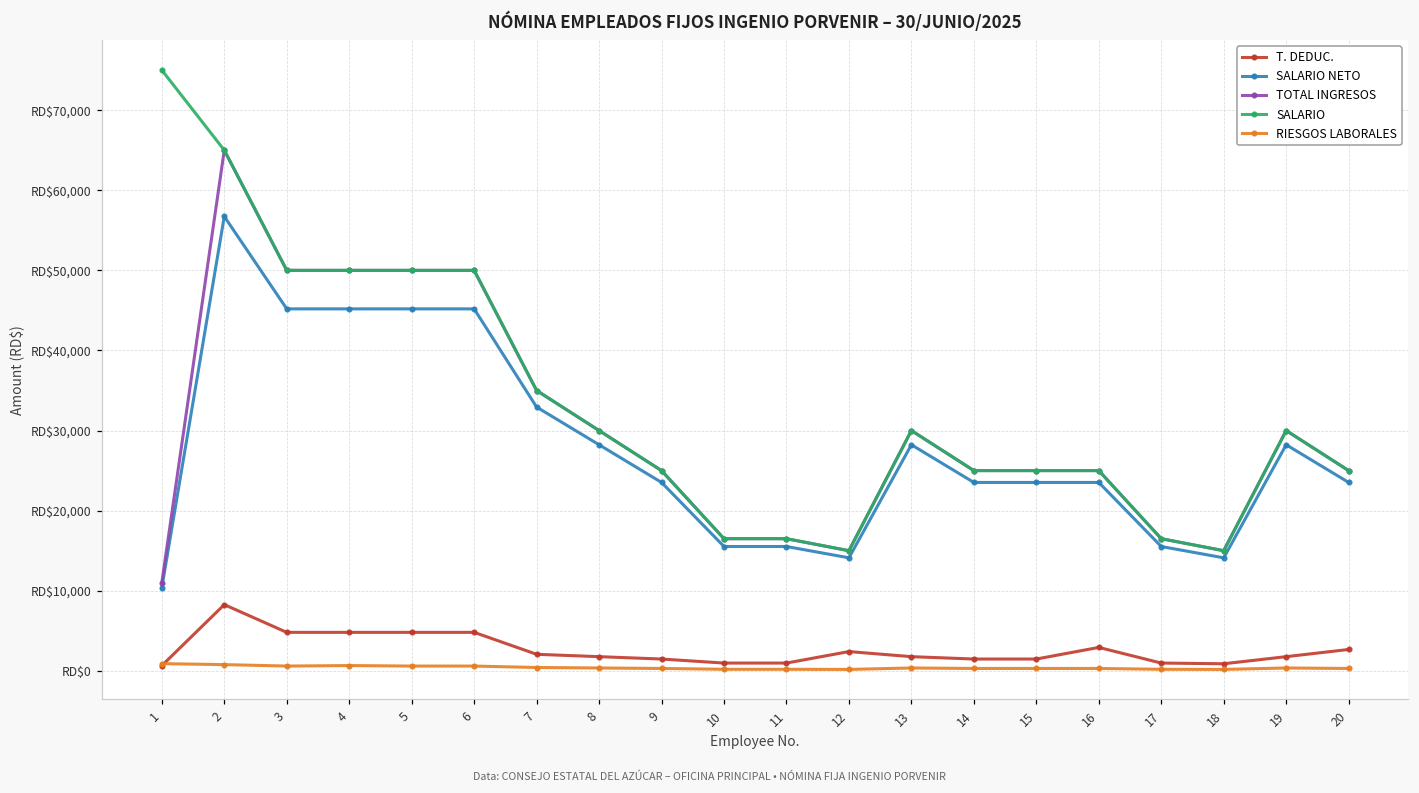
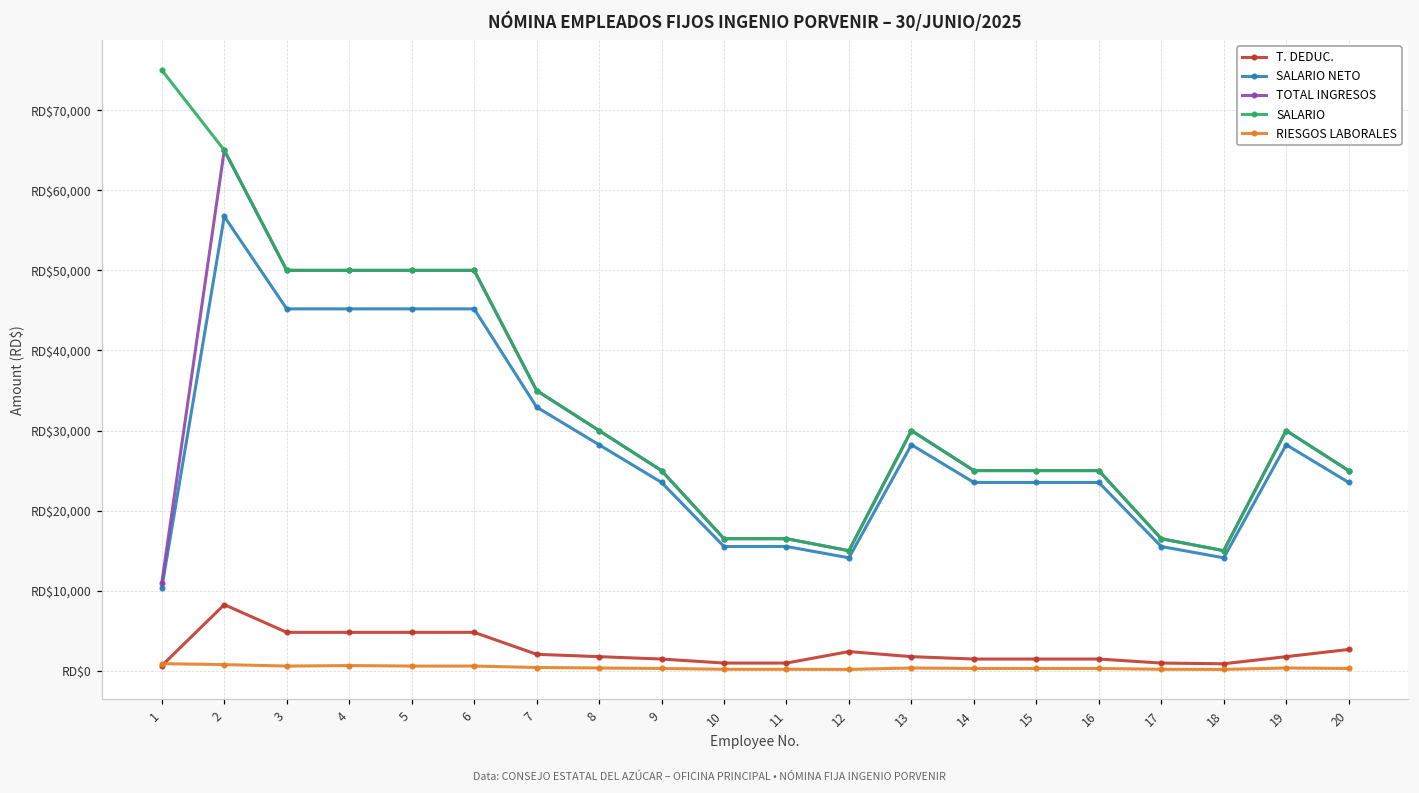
T. DEDUC., 16: RD$3,000 -> RD$1,000
